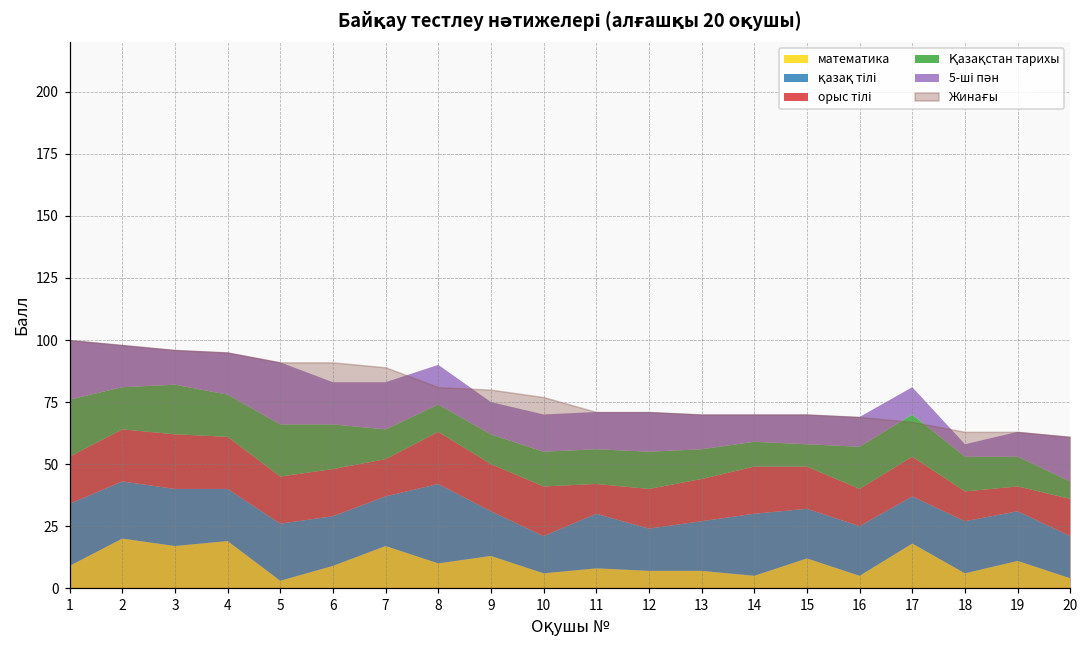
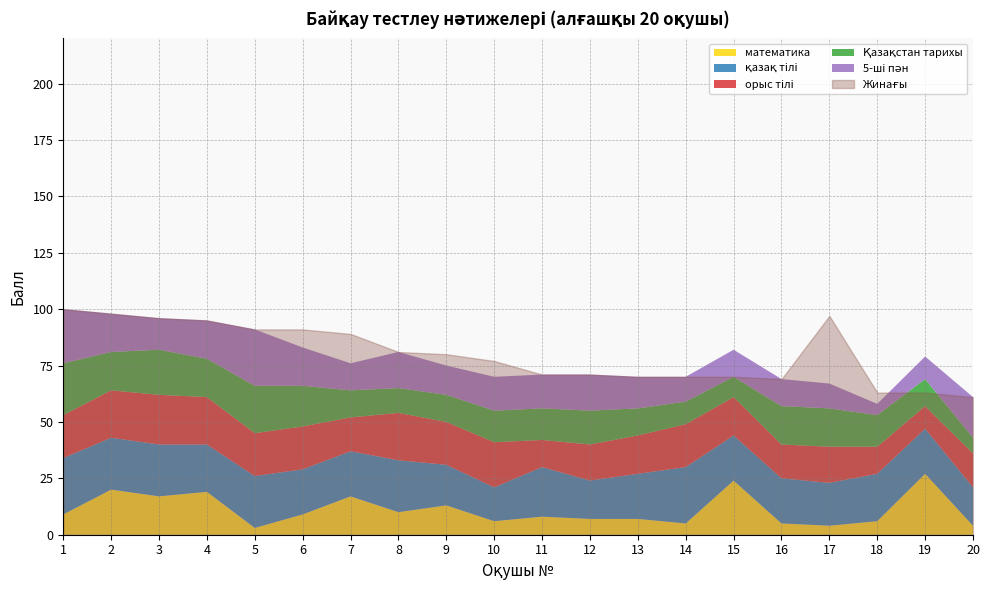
5-ші пән, 7: 19 -> 12
қазақ тілі, 8: 32 -> 23
математика, 15: 12 -> 24
математика, 17: 18 -> 4
Жинағы, 17: 67 -> 97
математика, 19: 11 -> 27
